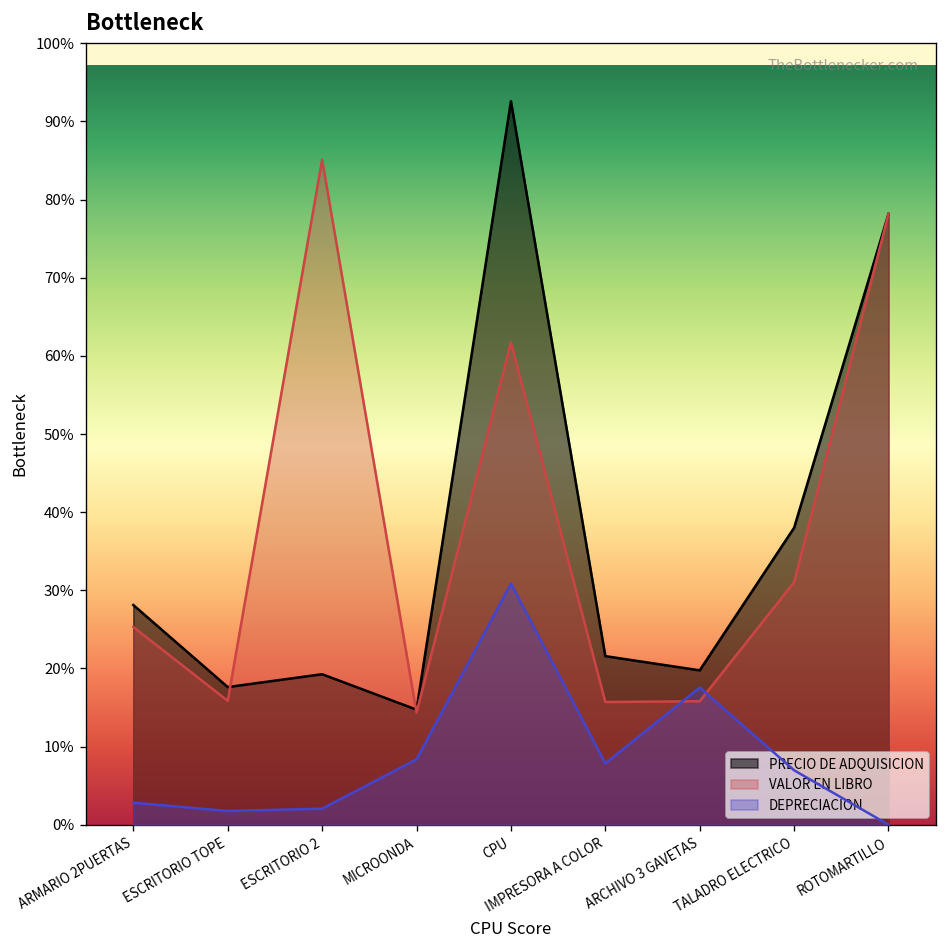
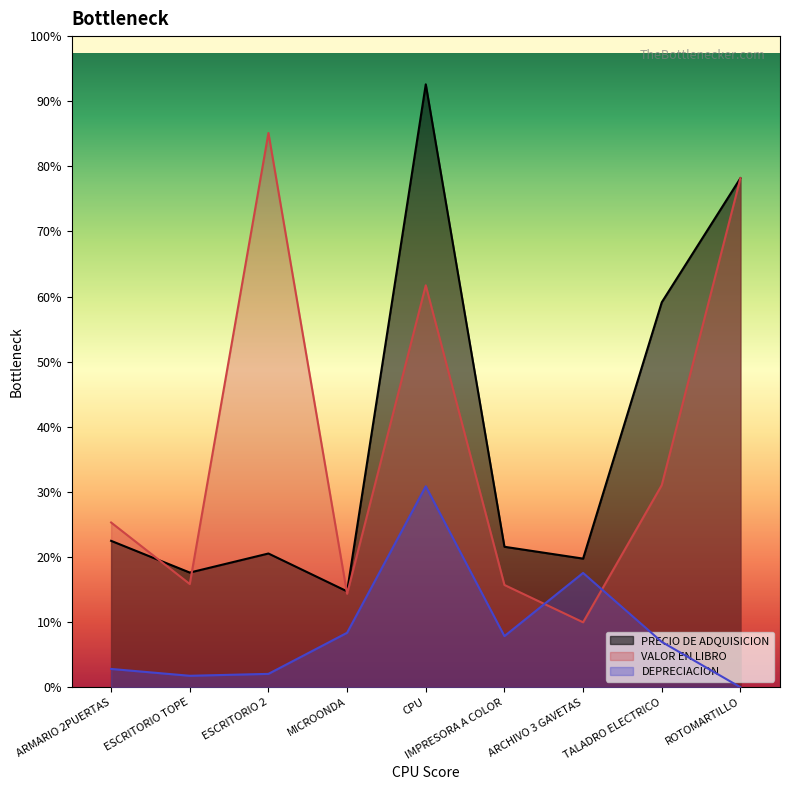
PRECIO DE ADQUISICION, ARMARIO 2PUERTAS: 28% -> 22%
PRECIO DE ADQUISICION, ESCRITORIO 2: 19% -> 21%
VALOR EN LIBRO, ARCHIVO 3 GAVETAS: 16% -> 10%
PRECIO DE ADQUISICION, TALADRO ELECTRICO: 38% -> 59%
